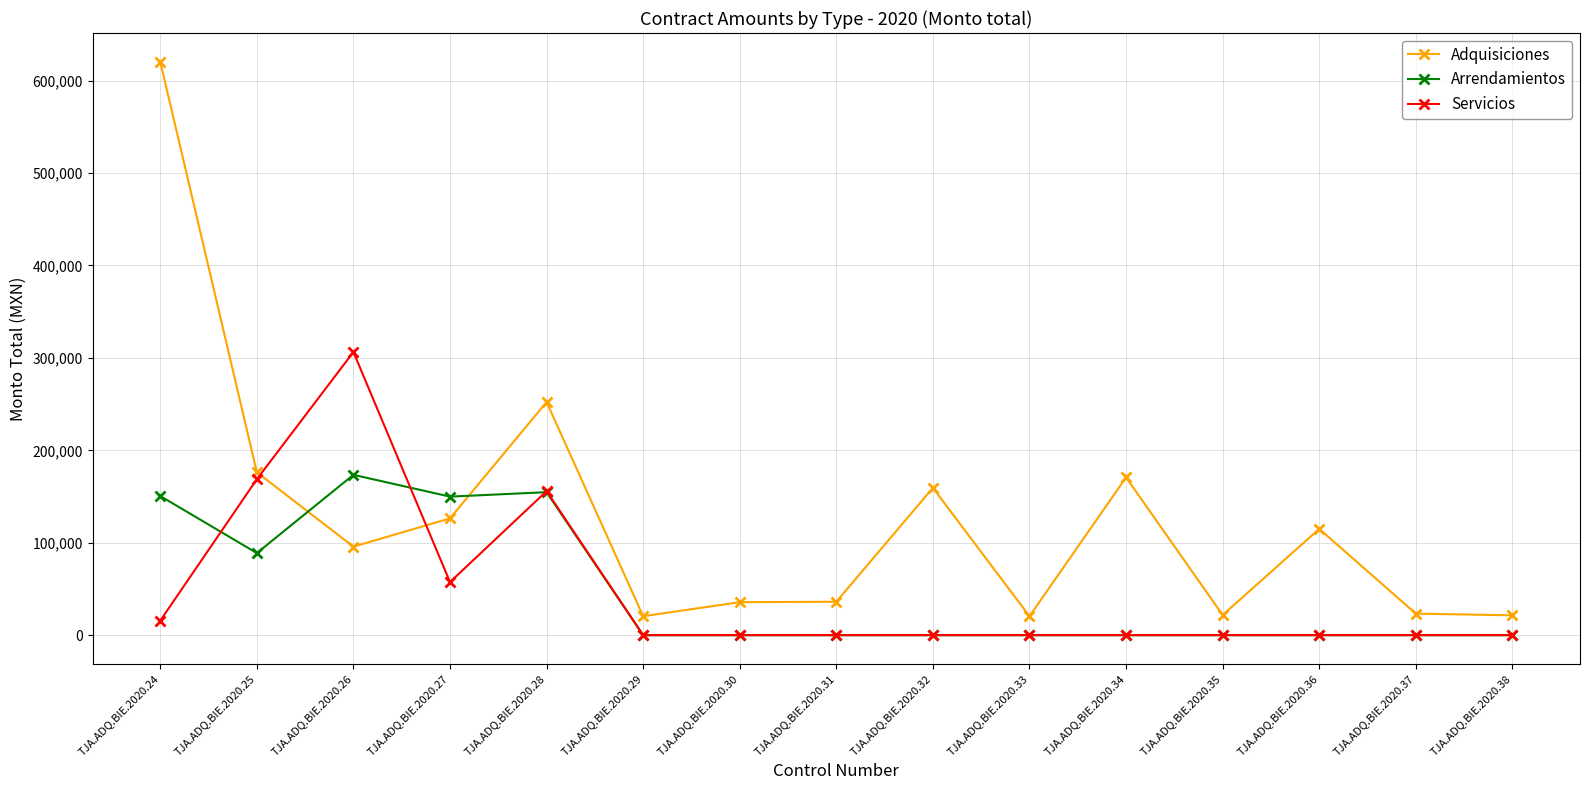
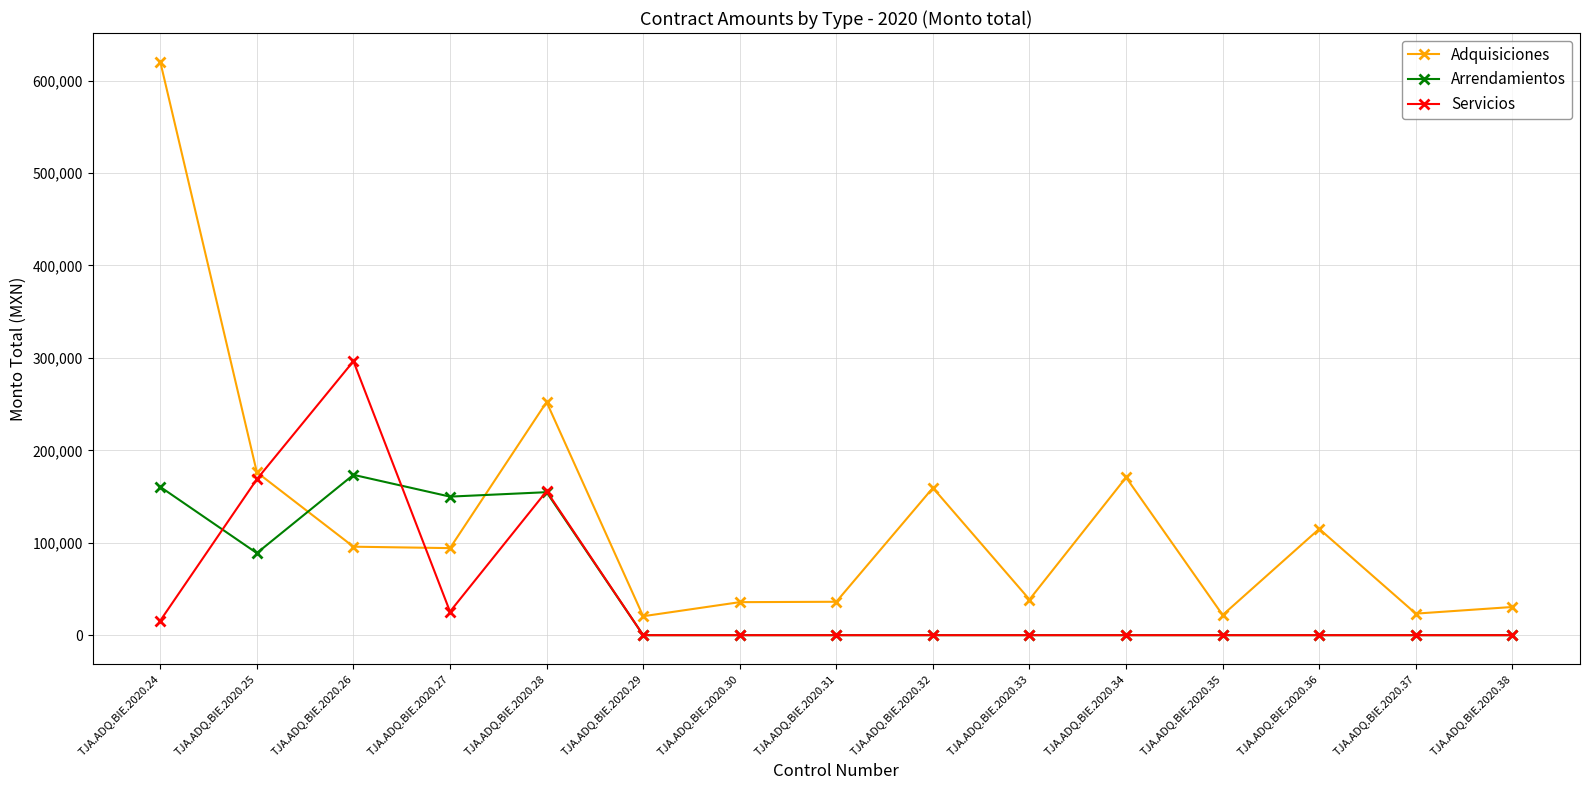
Arrendamientos, TJA.ADQ.BIE.2020.24: 150,000 -> 160,000
Servicios, TJA.ADQ.BIE.2020.26: 310,000 -> 300,000
Adquisiciones, TJA.ADQ.BIE.2020.27: 130,000 -> 90,000
Servicios, TJA.ADQ.BIE.2020.27: 60,000 -> 30,000
Adquisiciones, TJA.ADQ.BIE.2020.33: 20,000 -> 40,000
Adquisiciones, TJA.ADQ.BIE.2020.38: 20,000 -> 30,000
